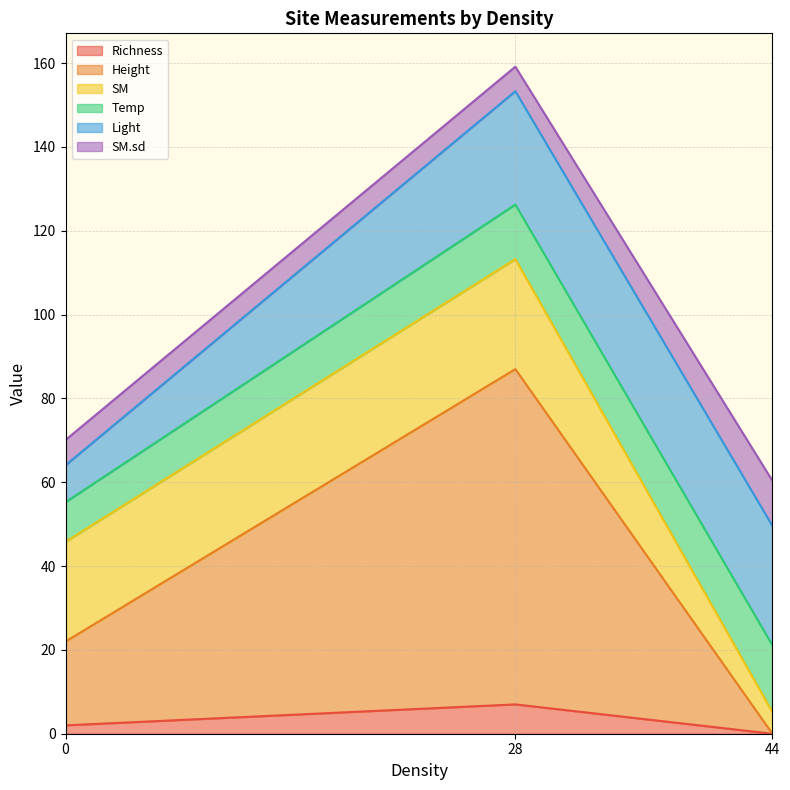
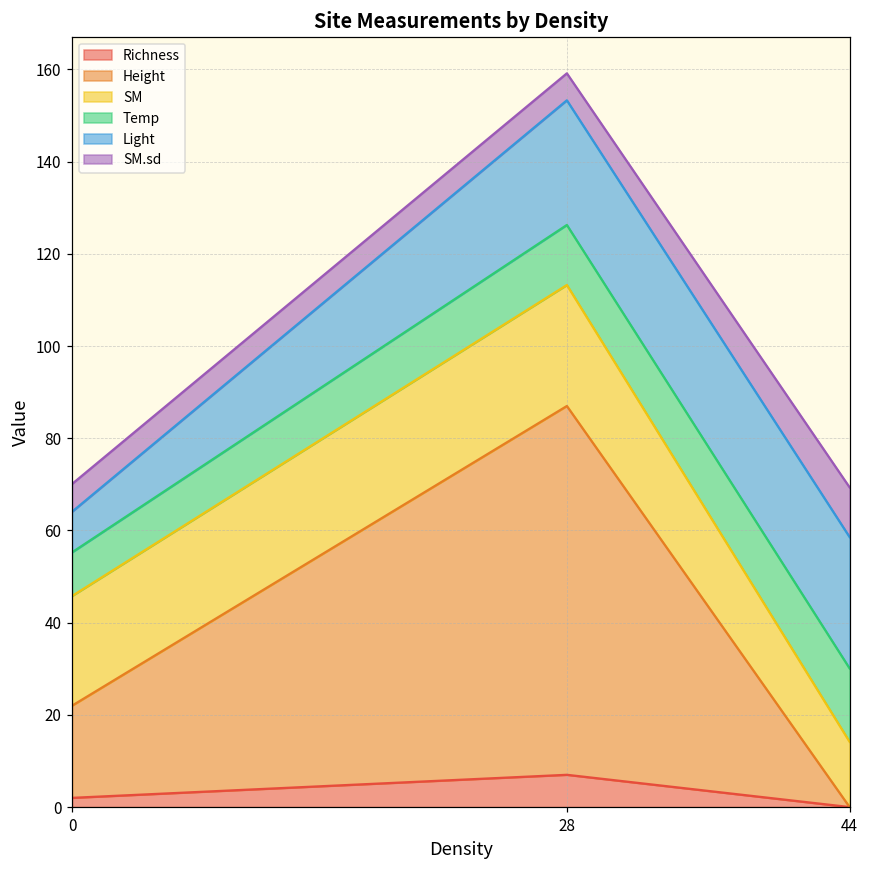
SM, 44: 5 -> 14
